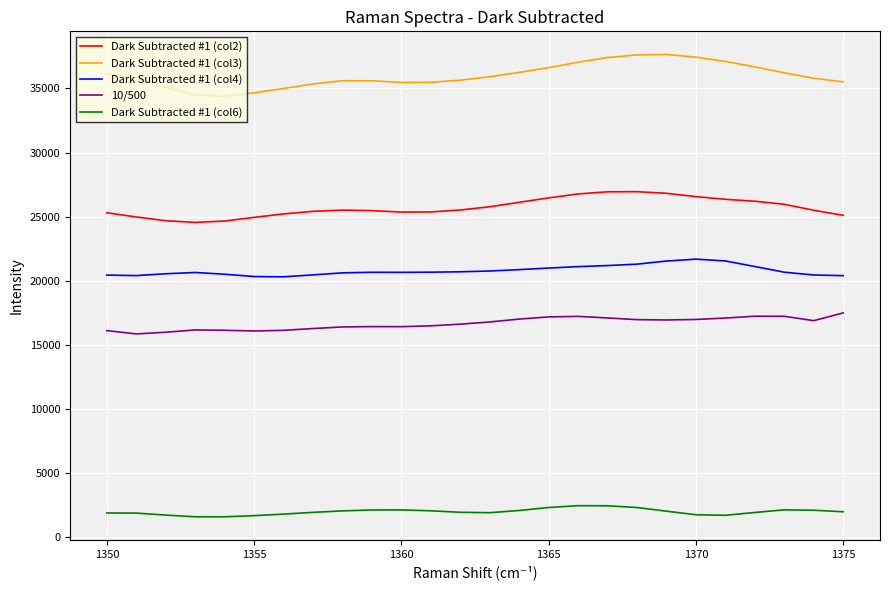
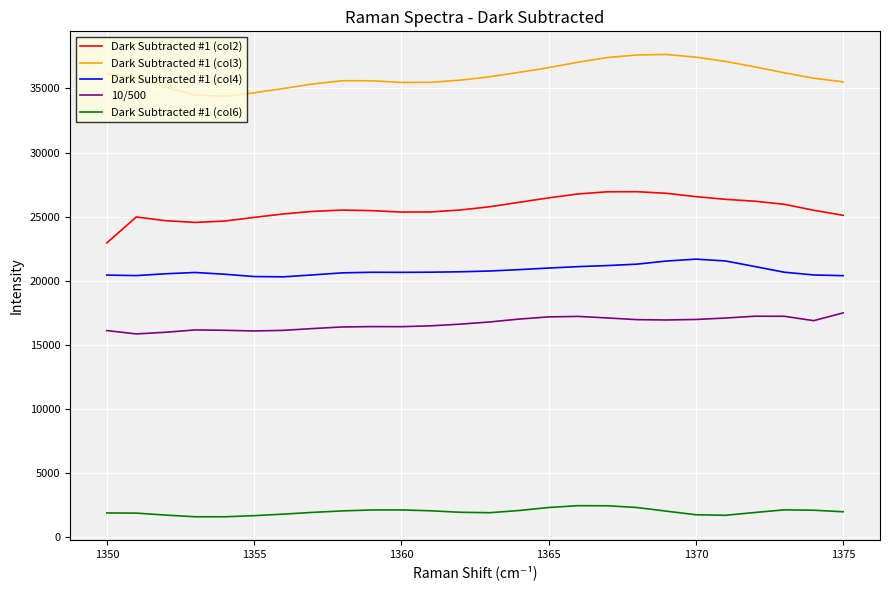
Dark Subtracted #1 (col2), 1350: 25300 -> 22900
